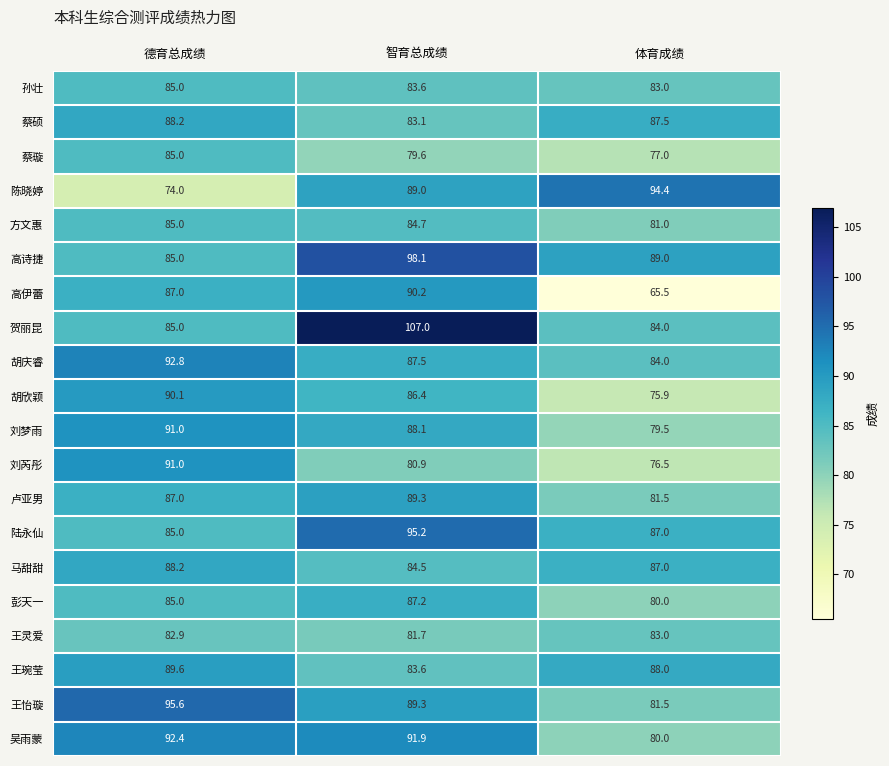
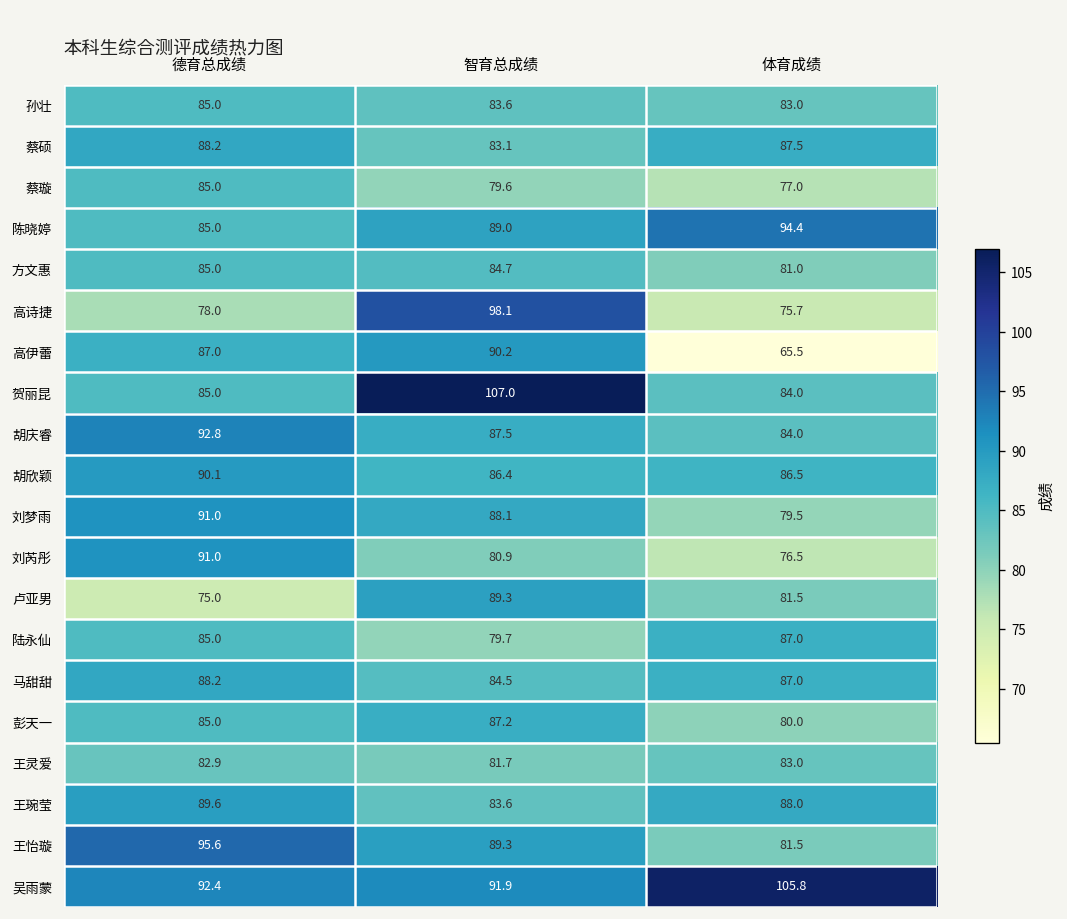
陈晓婷, 德育总成绩: 74.0 -> 85.0
高诗捷, 德育总成绩: 85.0 -> 78.0
高诗捷, 体育成绩: 89.0 -> 75.7
胡欣颖, 体育成绩: 75.9 -> 86.5
卢亚男, 德育总成绩: 87.0 -> 75.0
陆永仙, 智育总成绩: 95.2 -> 79.7
吴雨蒙, 体育成绩: 80.0 -> 105.8
